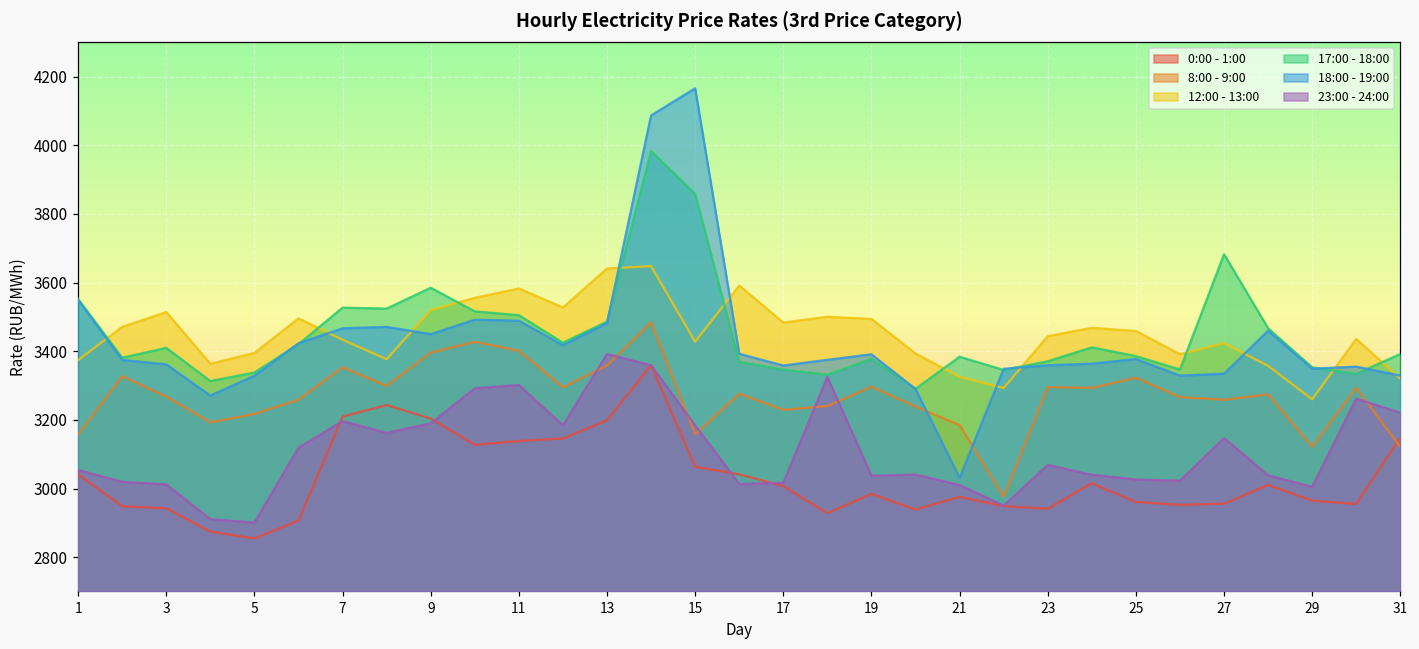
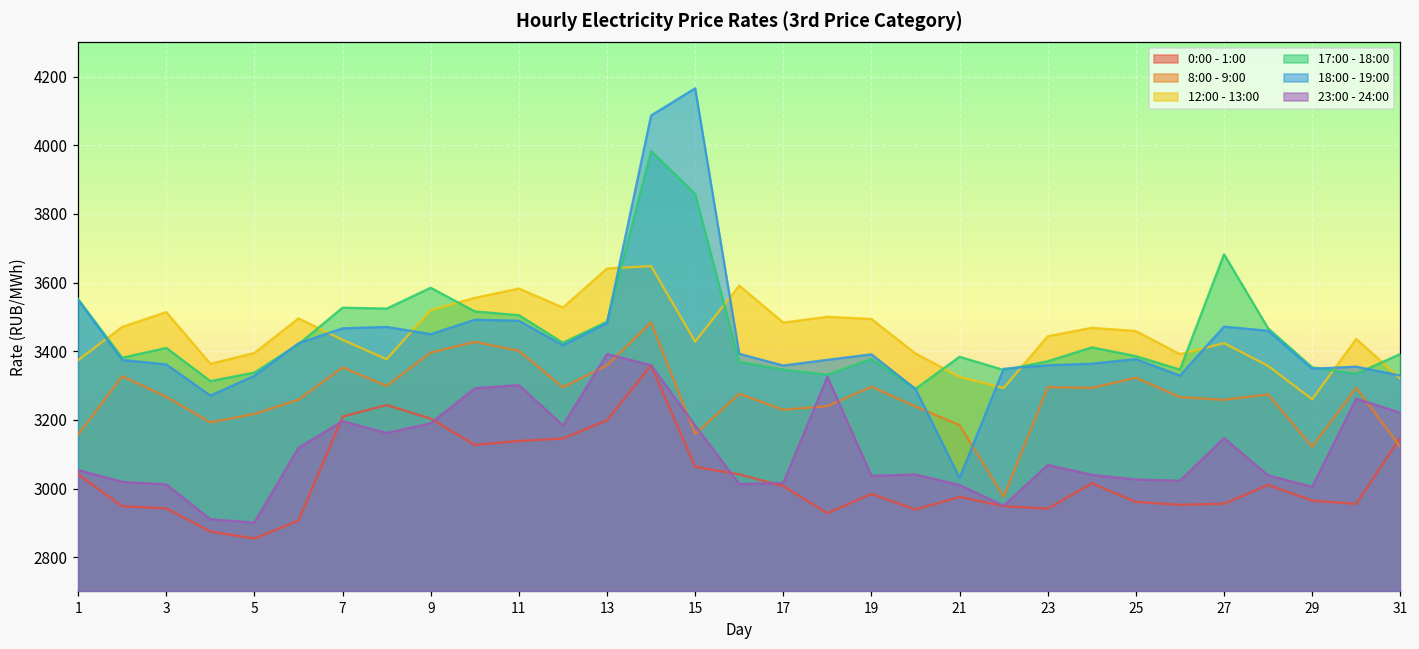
18:00 - 19:00, 27: 3330 -> 3470
